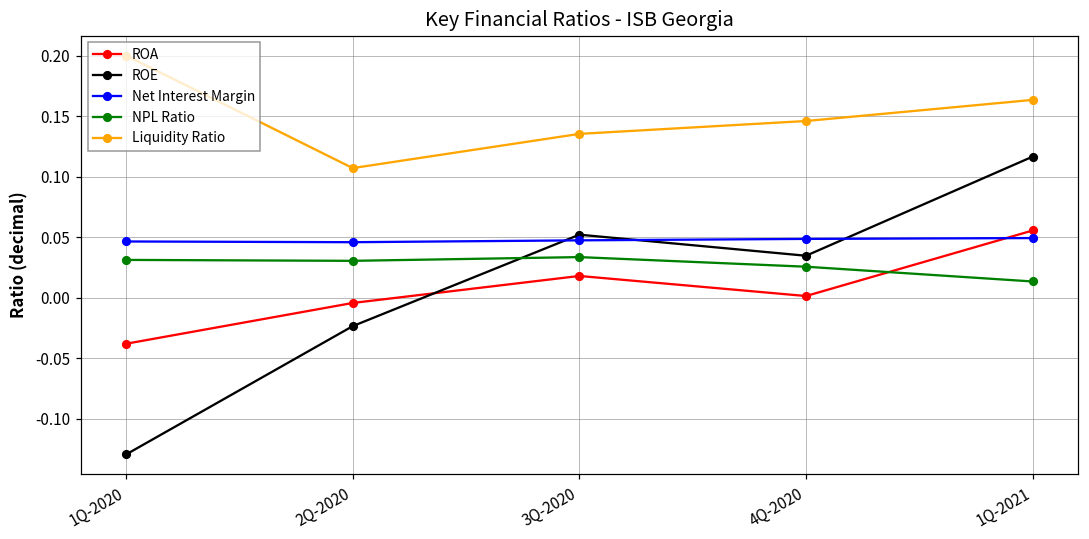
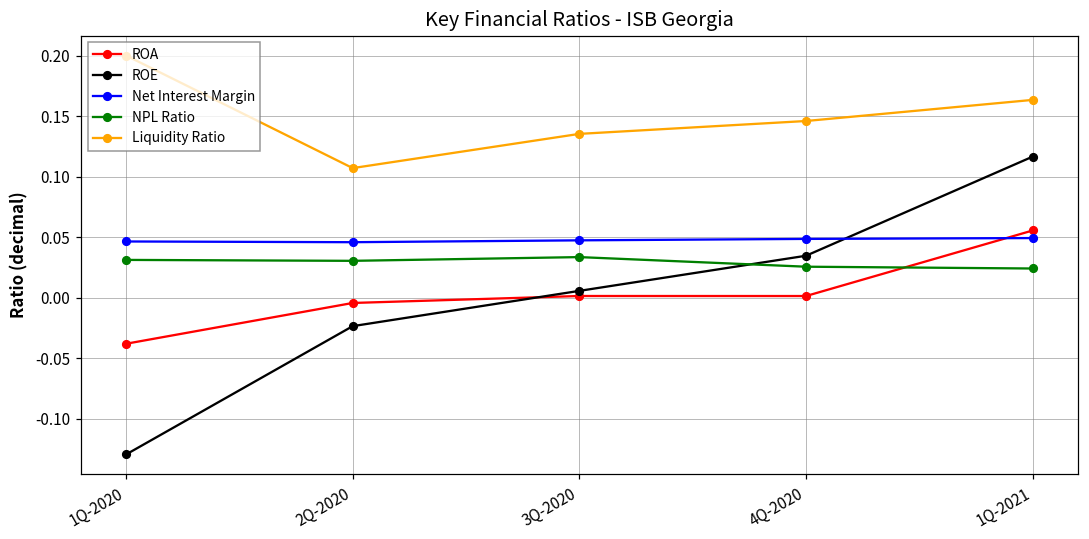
ROA, 3Q-2020: 0.018 -> 0.002
ROE, 3Q-2020: 0.052 -> 0.006
NPL Ratio, 1Q-2021: 0.014 -> 0.024
